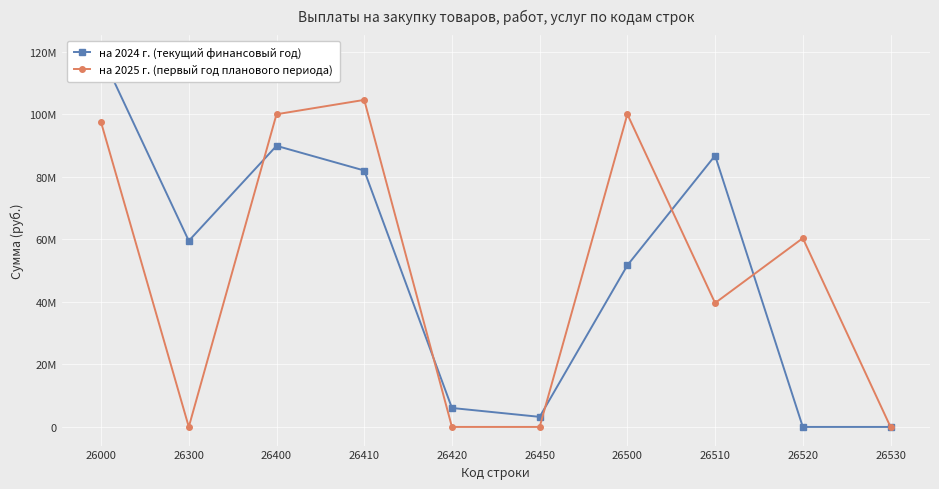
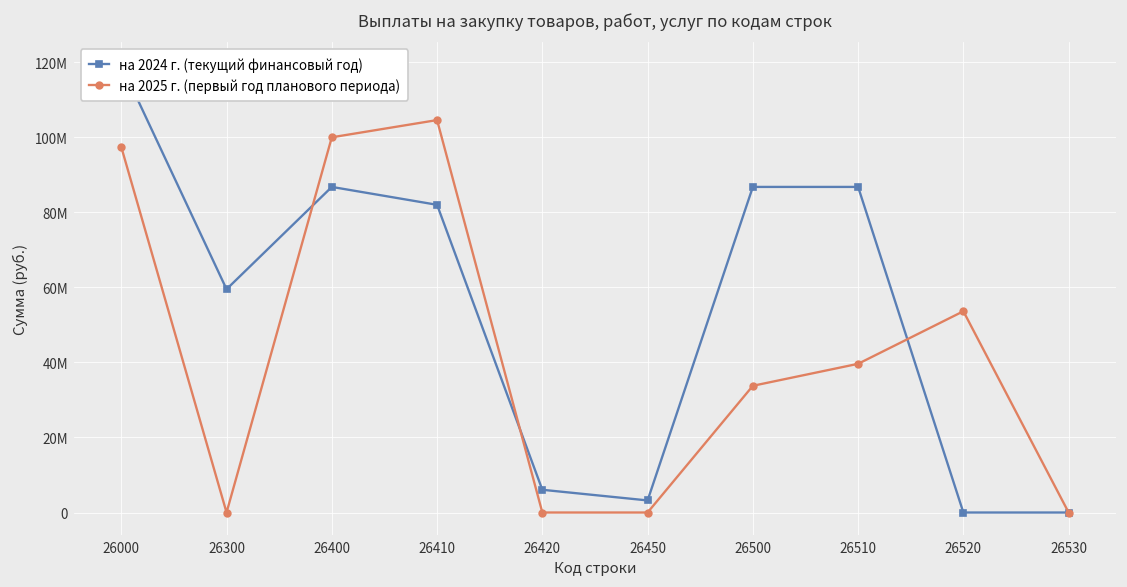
на 2024 г. (текущий финансовый год), 26400: 90000000 -> 87000000
на 2024 г. (текущий финансовый год), 26500: 52000000 -> 87000000
на 2025 г. (первый год планового периода), 26500: 100000000 -> 34000000
на 2025 г. (первый год планового периода), 26520: 60000000 -> 54000000
